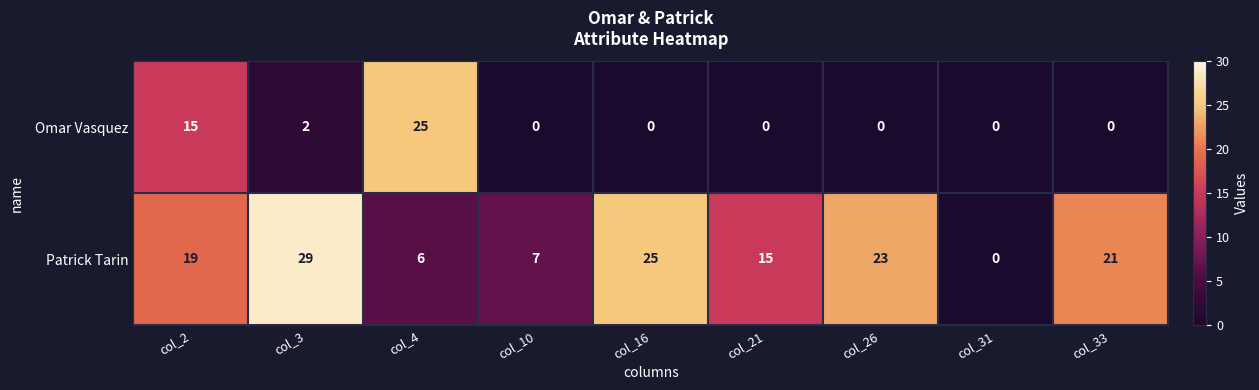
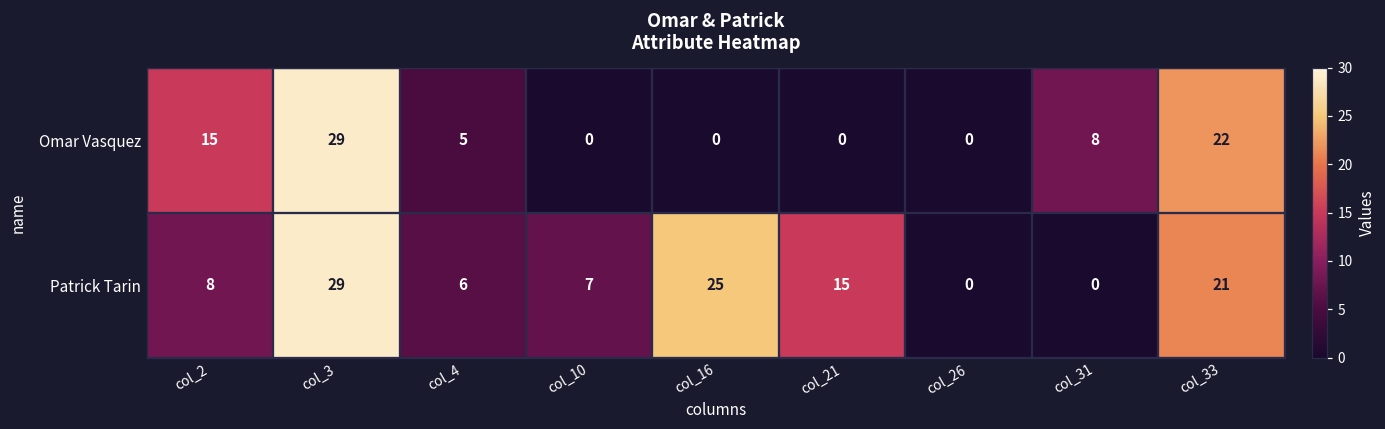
Omar Vasquez, col_3: 2 -> 29
Omar Vasquez, col_4: 25 -> 5
Omar Vasquez, col_31: 0 -> 8
Omar Vasquez, col_33: 0 -> 22
Patrick Tarin, col_2: 19 -> 8
Patrick Tarin, col_26: 23 -> 0
